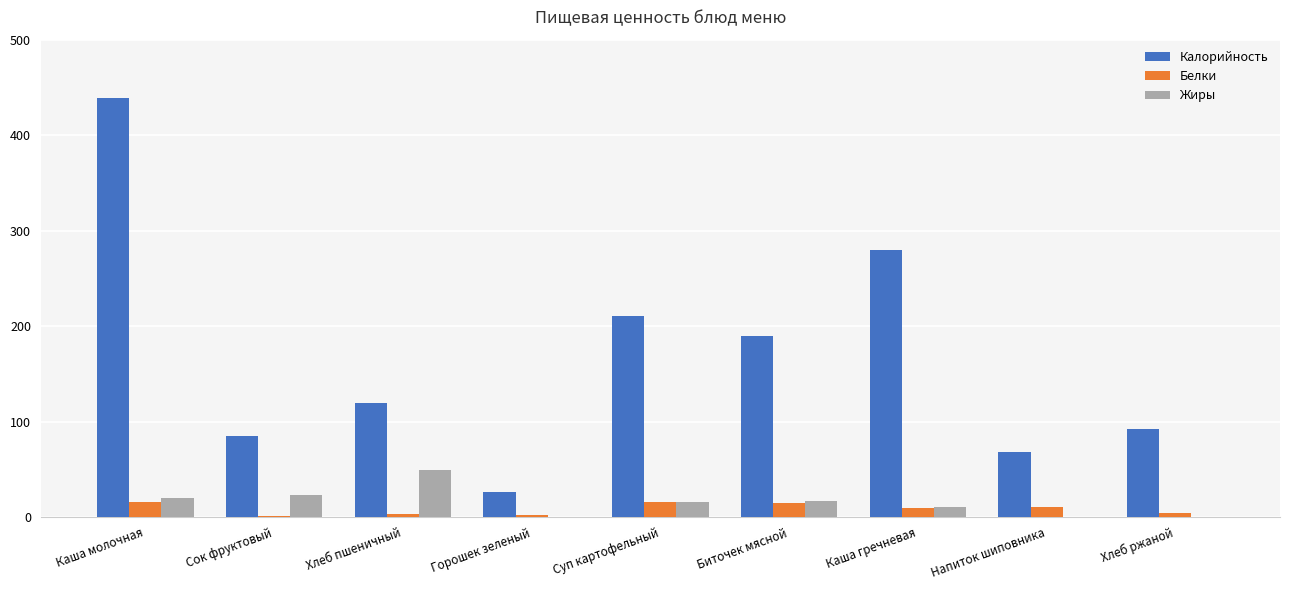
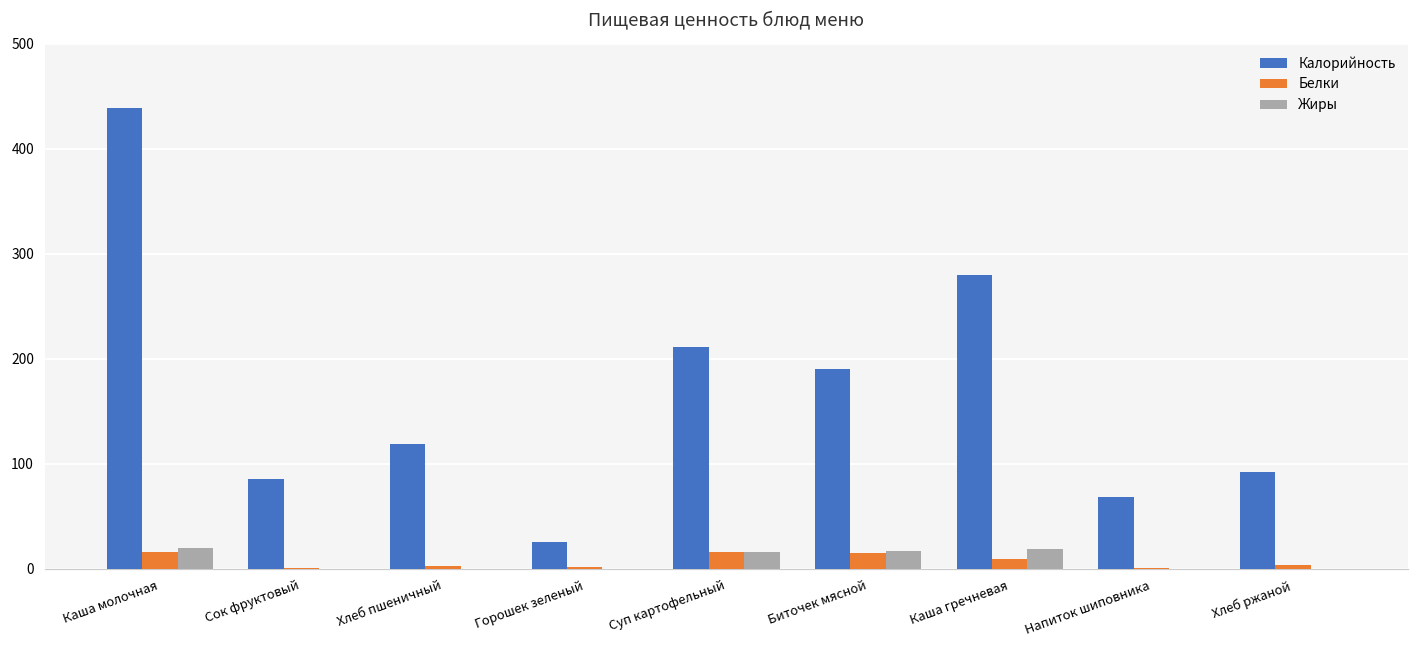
Жиры, Сок фруктовый: 20 -> 0
Жиры, Хлеб пшеничный: 50 -> 0
Жиры, Каша гречневая: 10 -> 20
Белки, Напиток шиповника: 10 -> 0
